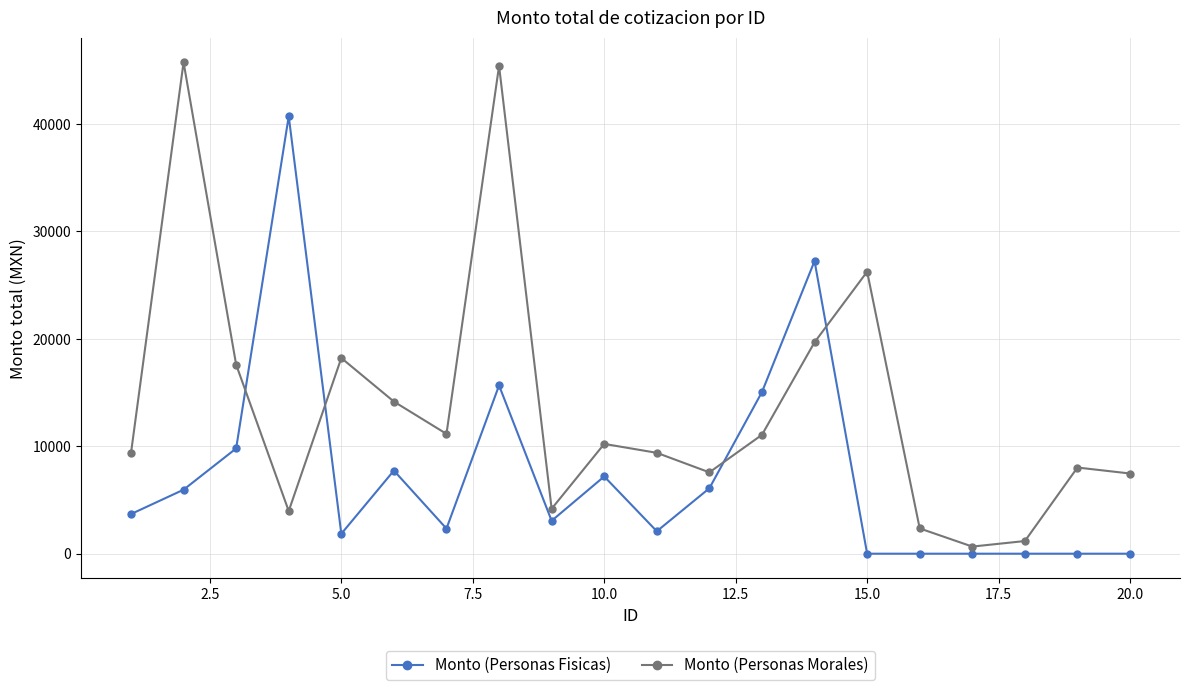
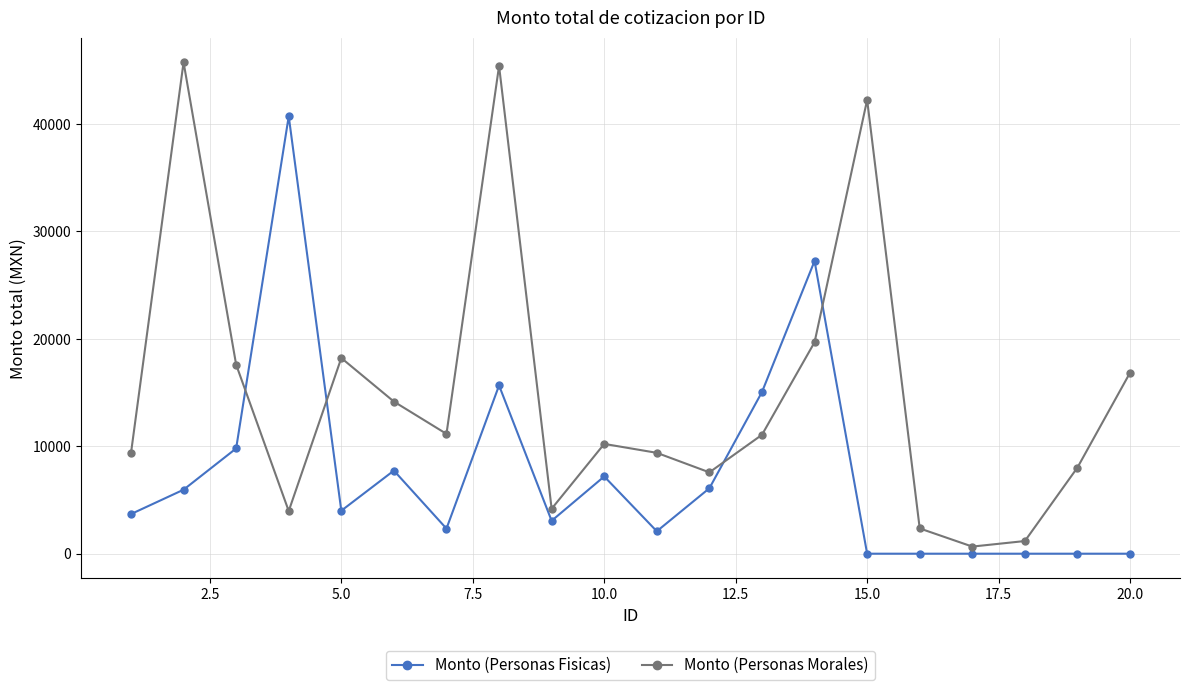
Monto (Personas Fisicas), 5.0: 1900 -> 4000
Monto (Personas Morales), 15.0: 26300 -> 42200
Monto (Personas Morales), 20.0: 7500 -> 16800
